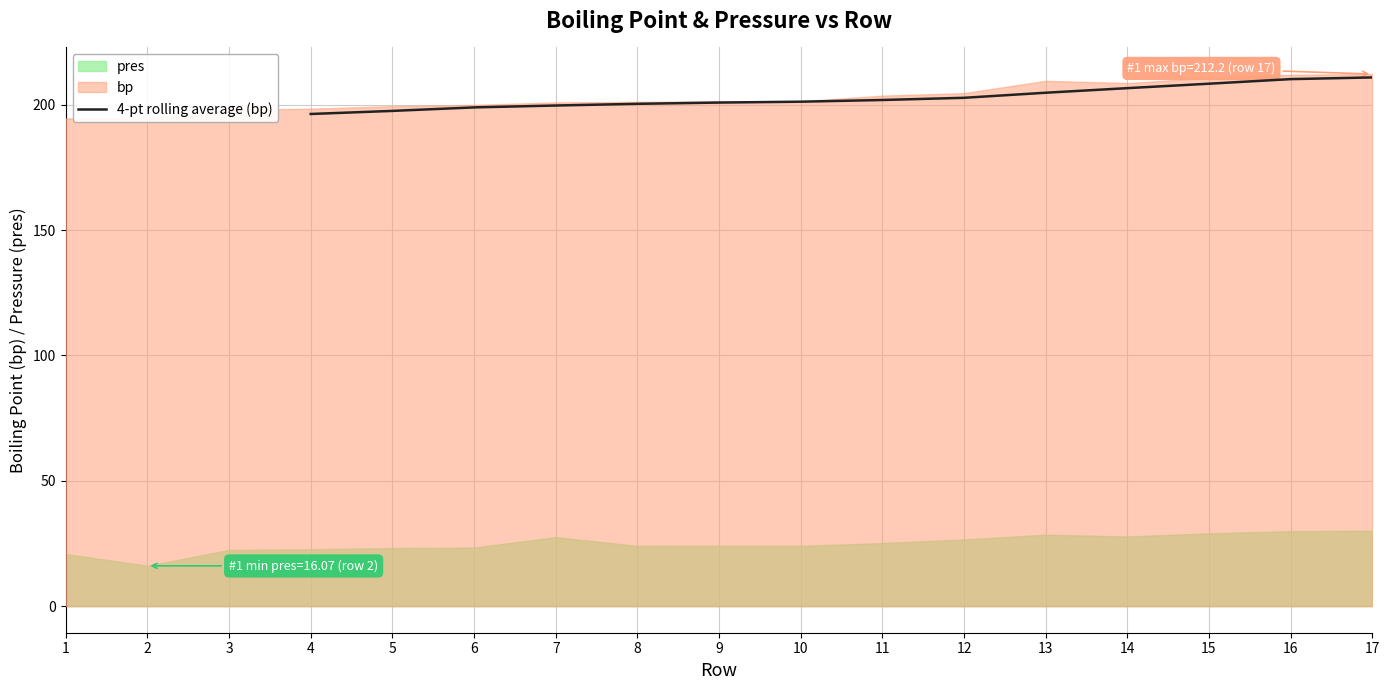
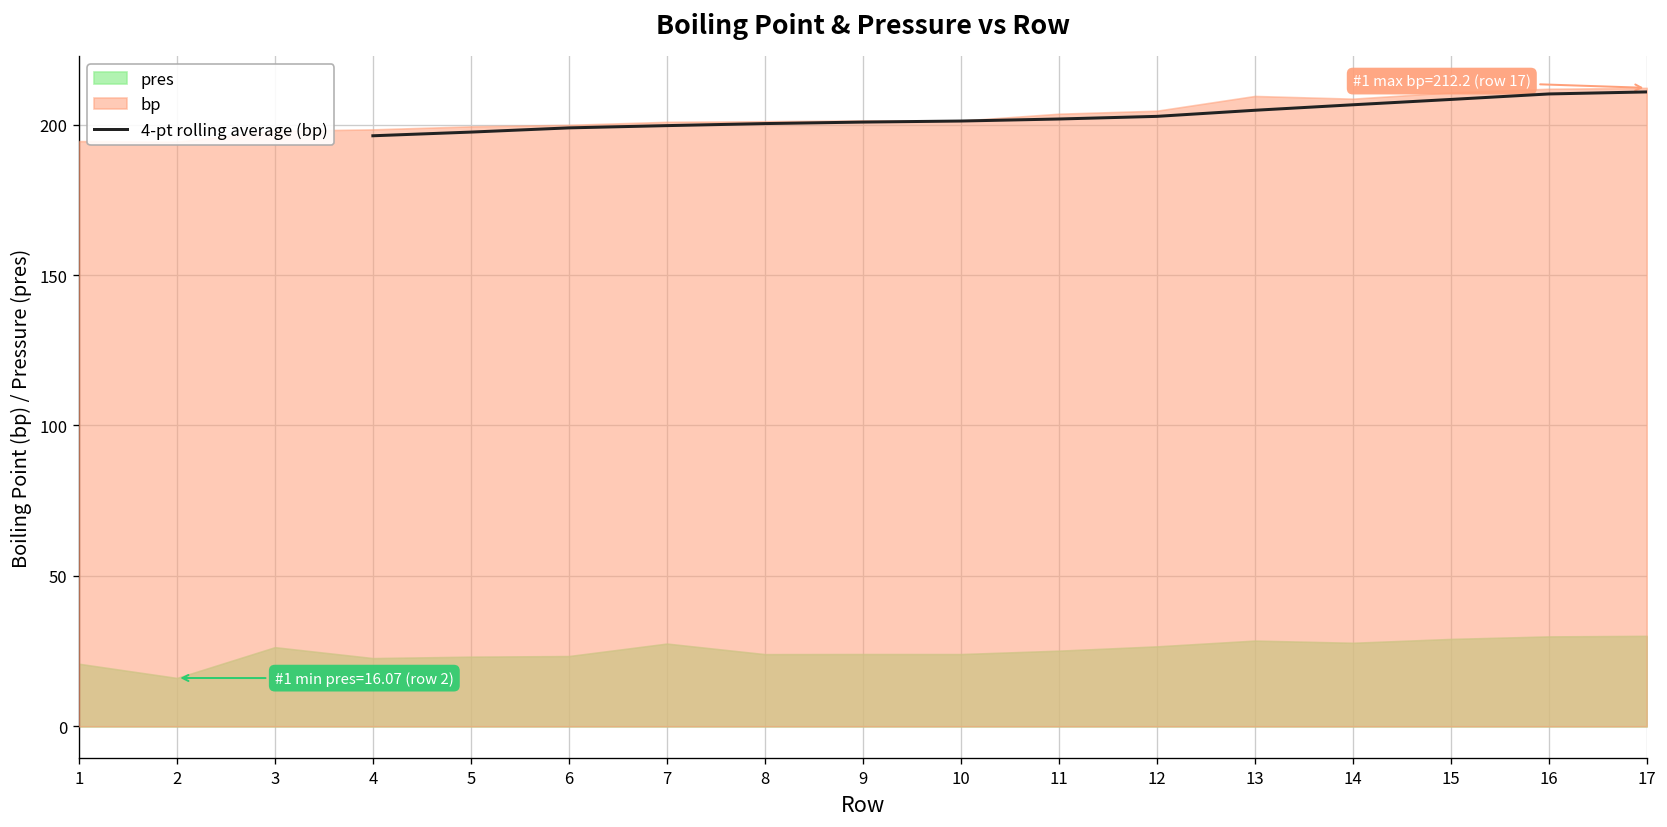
pres, 3: 22 -> 26
